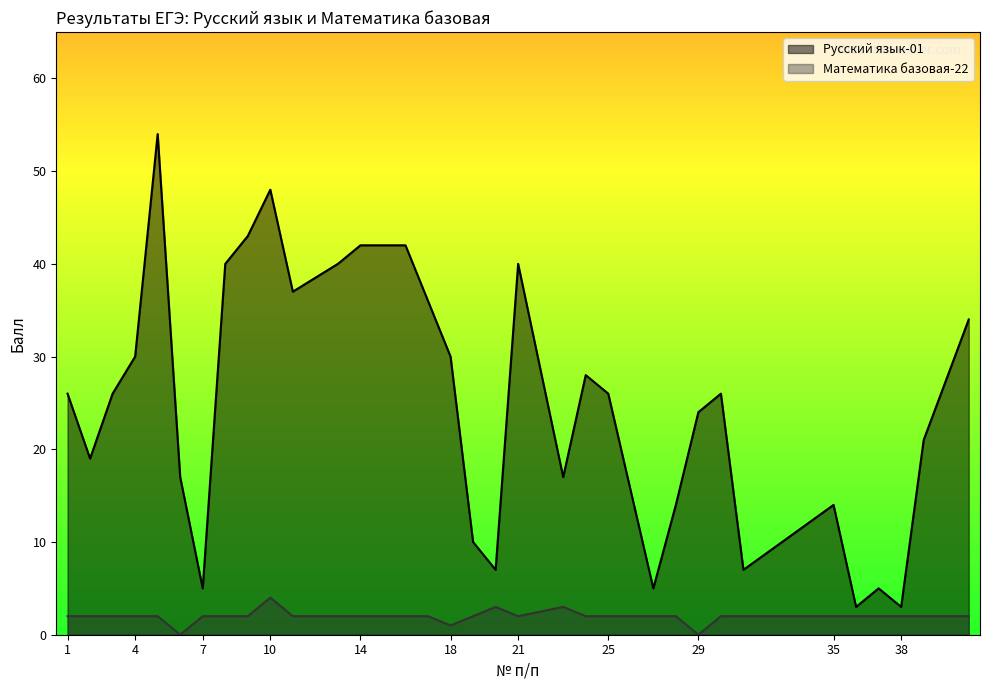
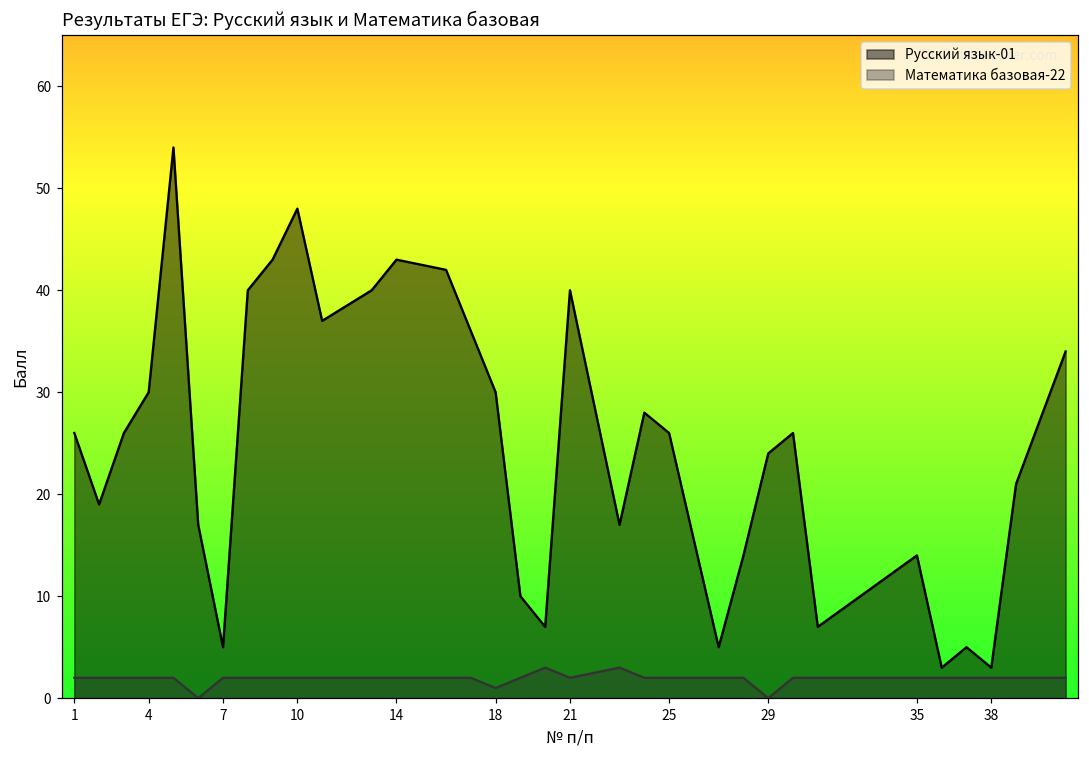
Математика базовая-22, 10: 4 -> 2
Русский язык-01, 14: 42 -> 43
